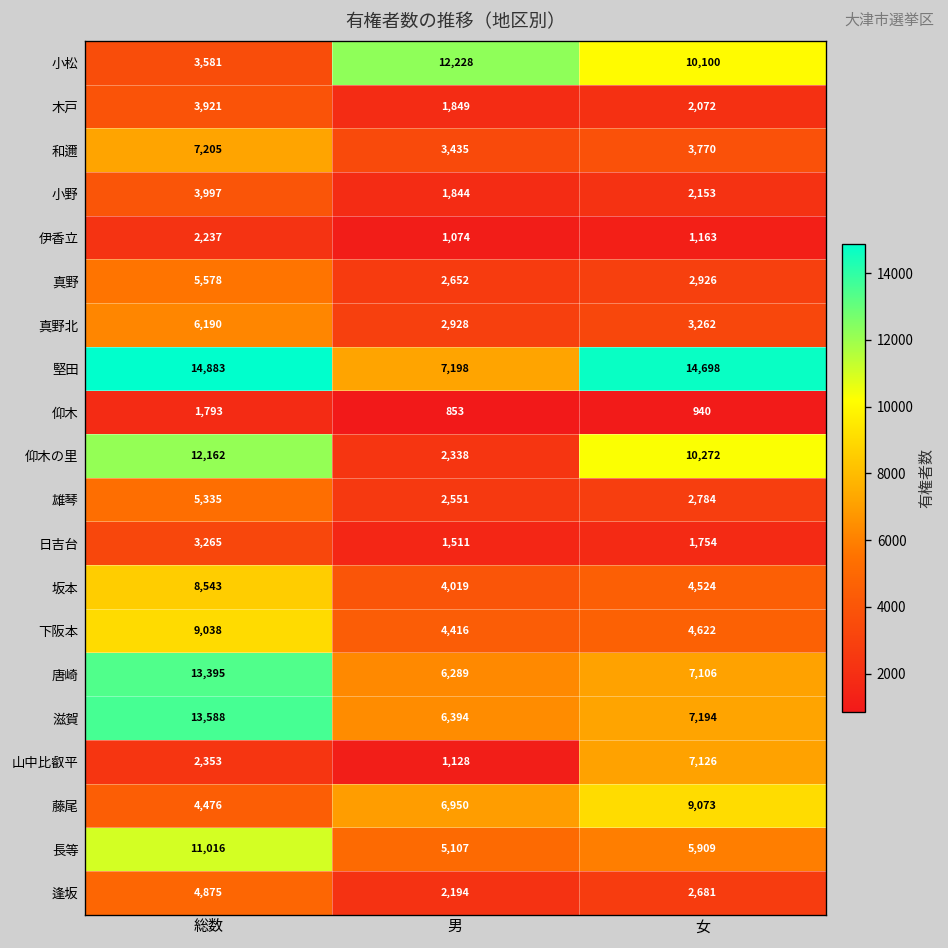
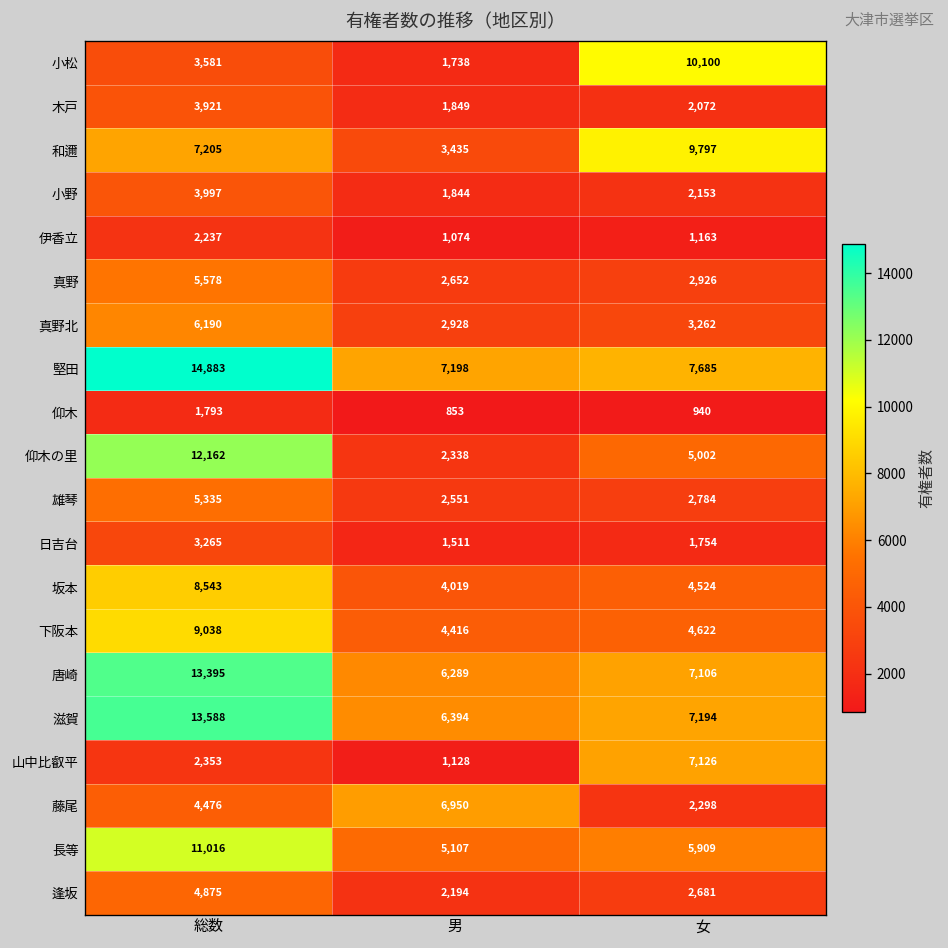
小松, 男: 12,228 -> 1,738
和邇, 女: 3,770 -> 9,797
堅田, 女: 14,698 -> 7,685
仰木の里, 女: 10,272 -> 5,002
藤尾, 女: 9,073 -> 2,298
